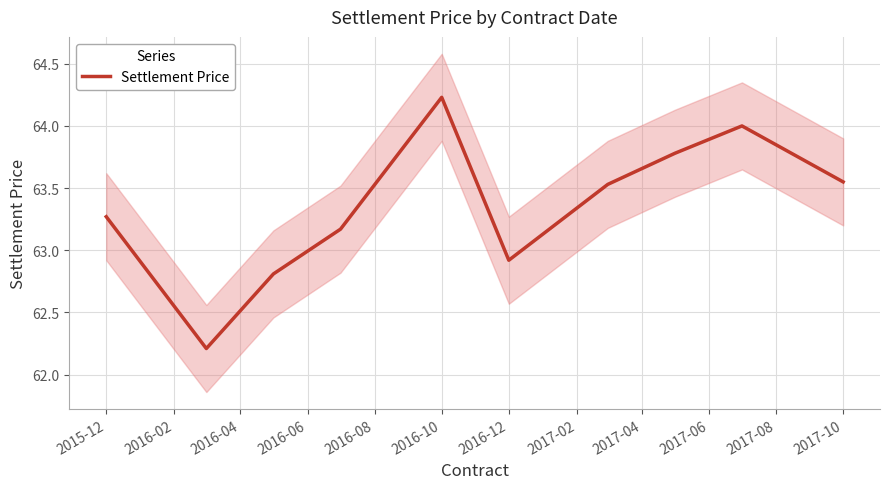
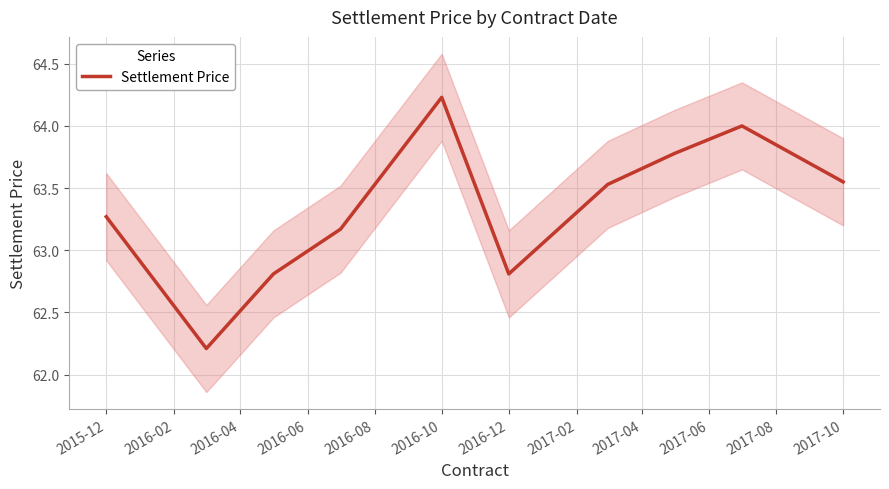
Settlement Price, 2016-12: 62.92 -> 62.81
